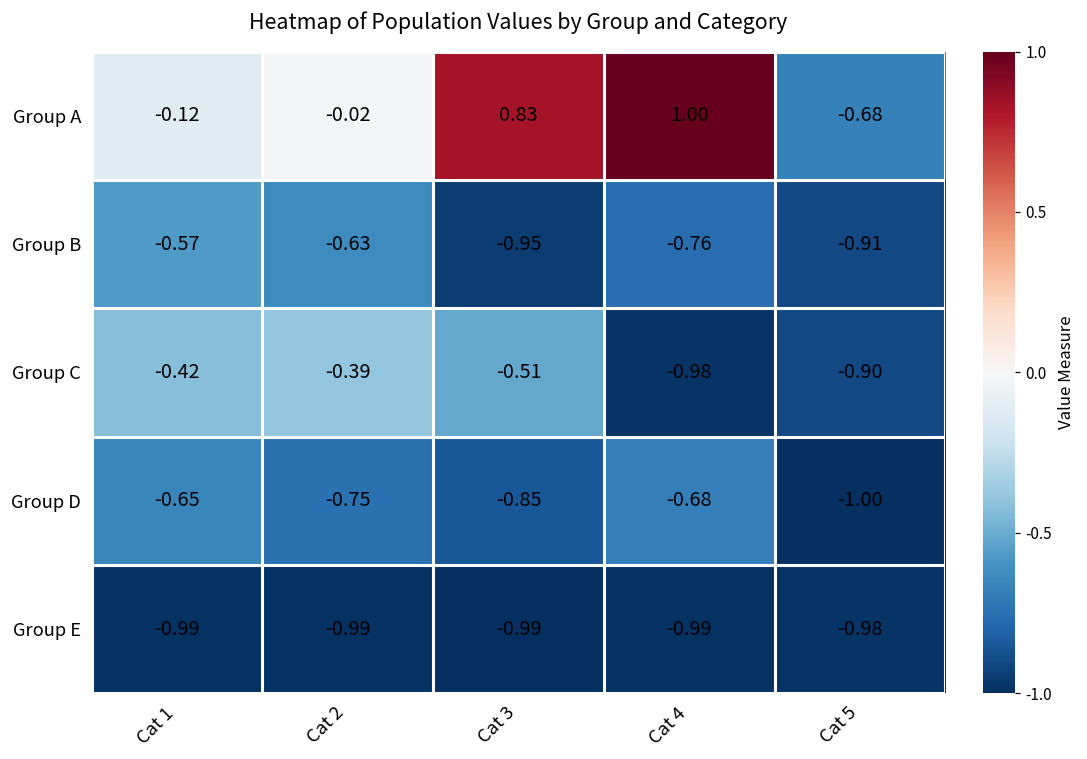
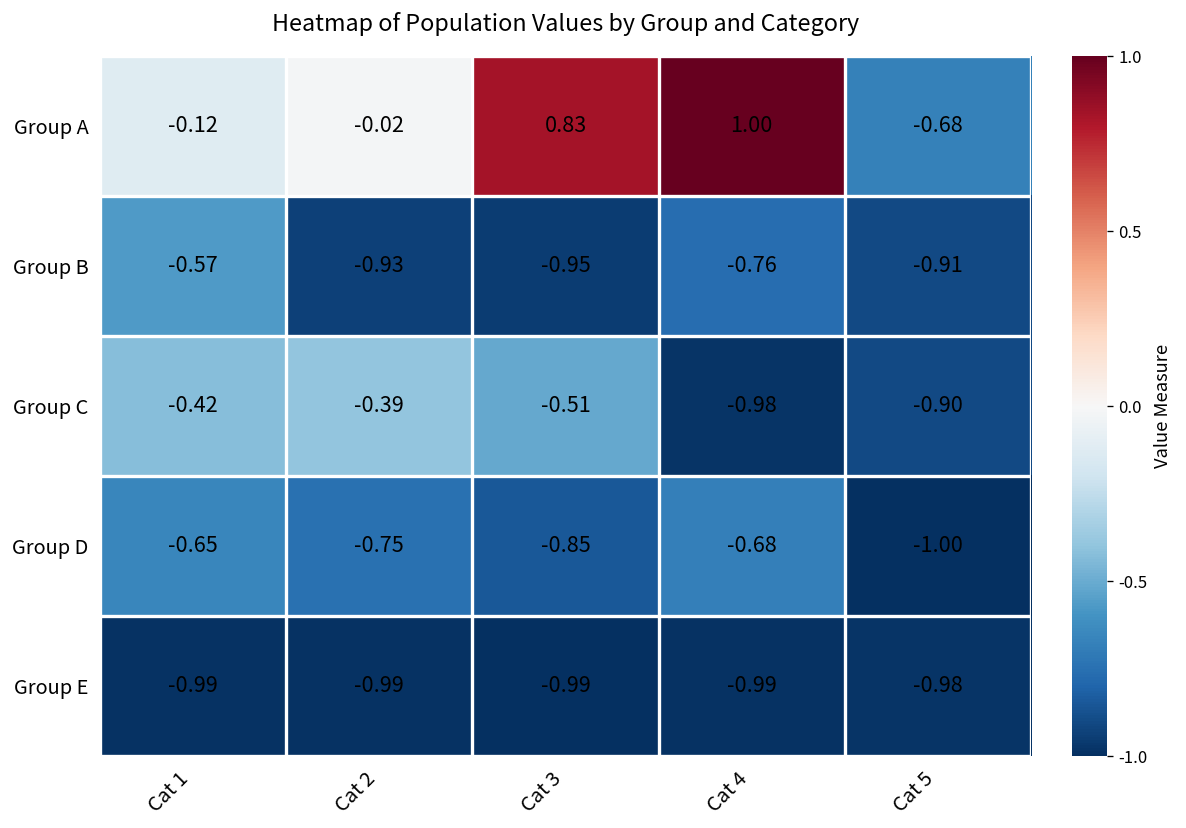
Group B, Cat 2: -0.63 -> -0.93
